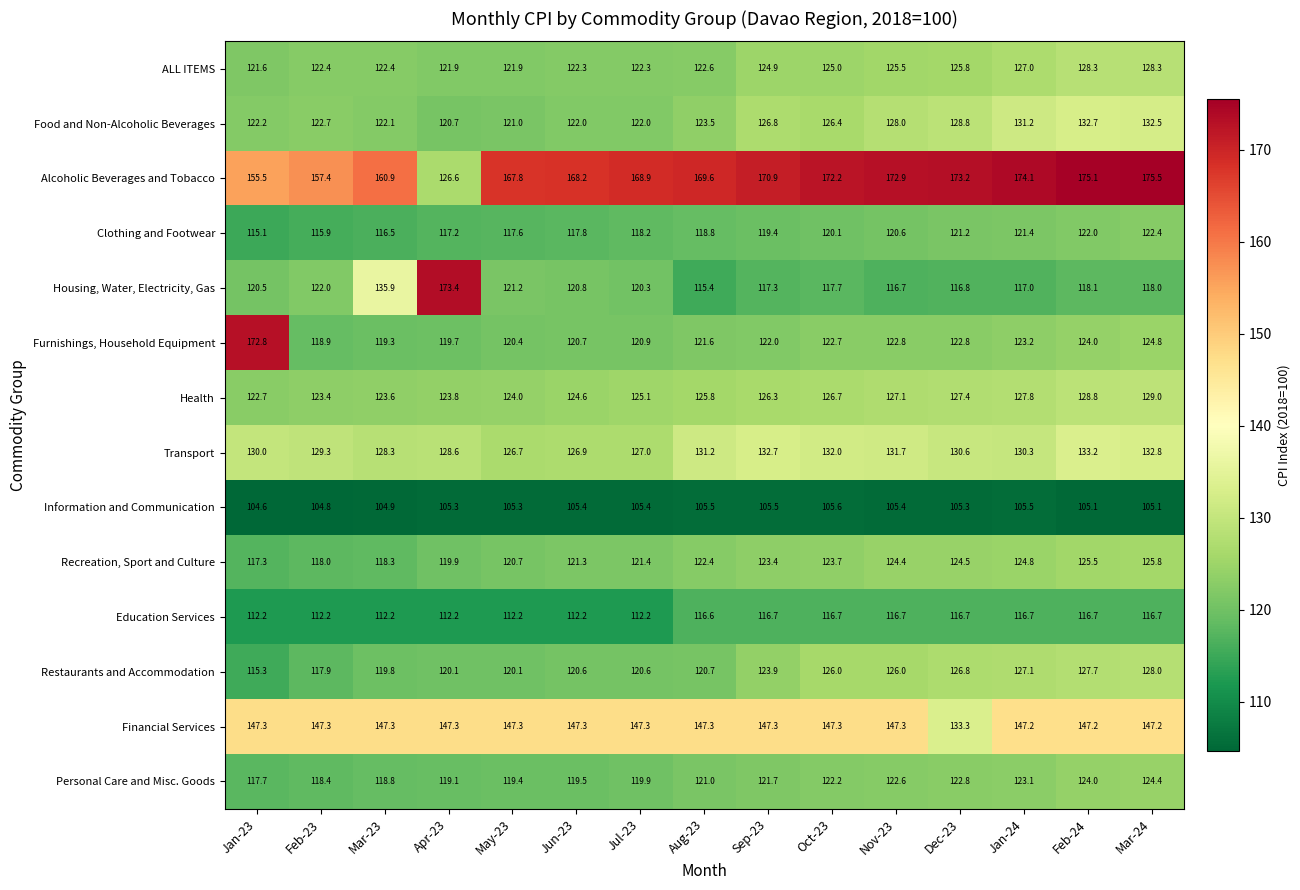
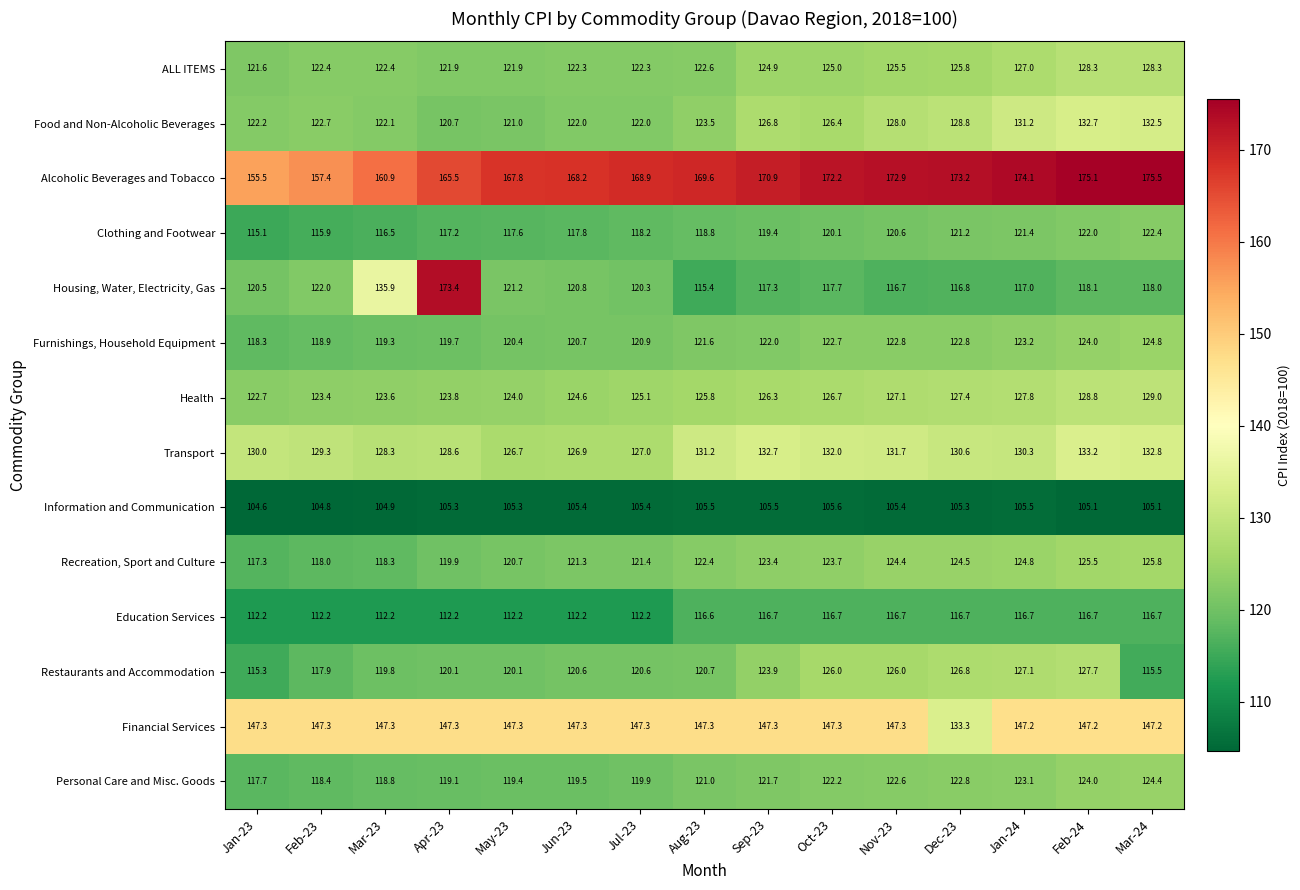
Alcoholic Beverages and Tobacco, Apr-23: 126.6 -> 165.5
Furnishings, Household Equipment, Jan-23: 172.8 -> 118.3
Restaurants and Accommodation, Mar-24: 128.0 -> 115.5
